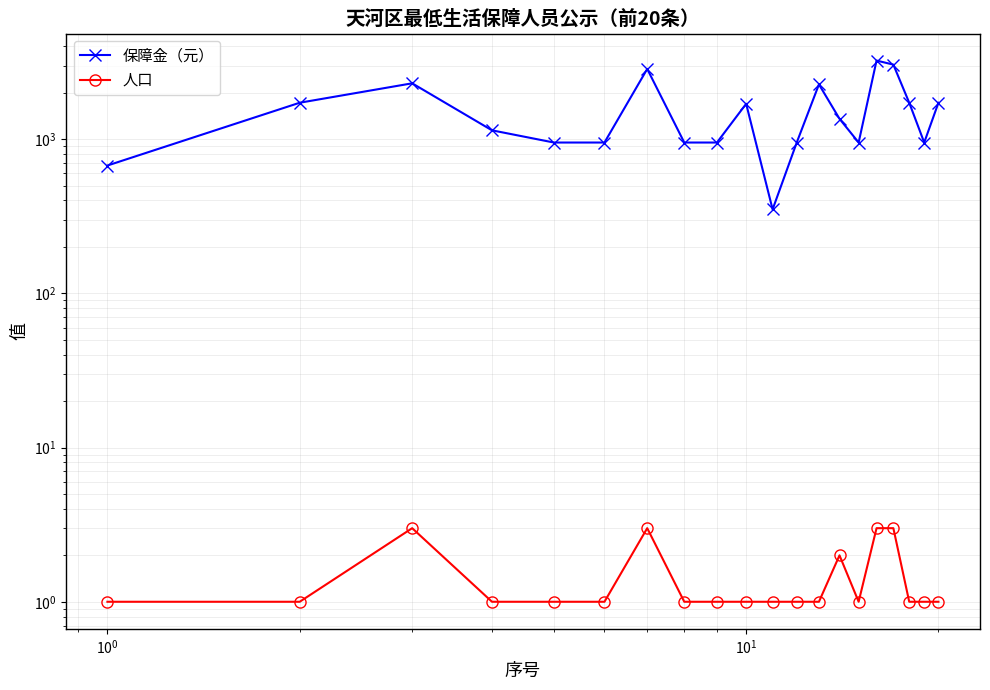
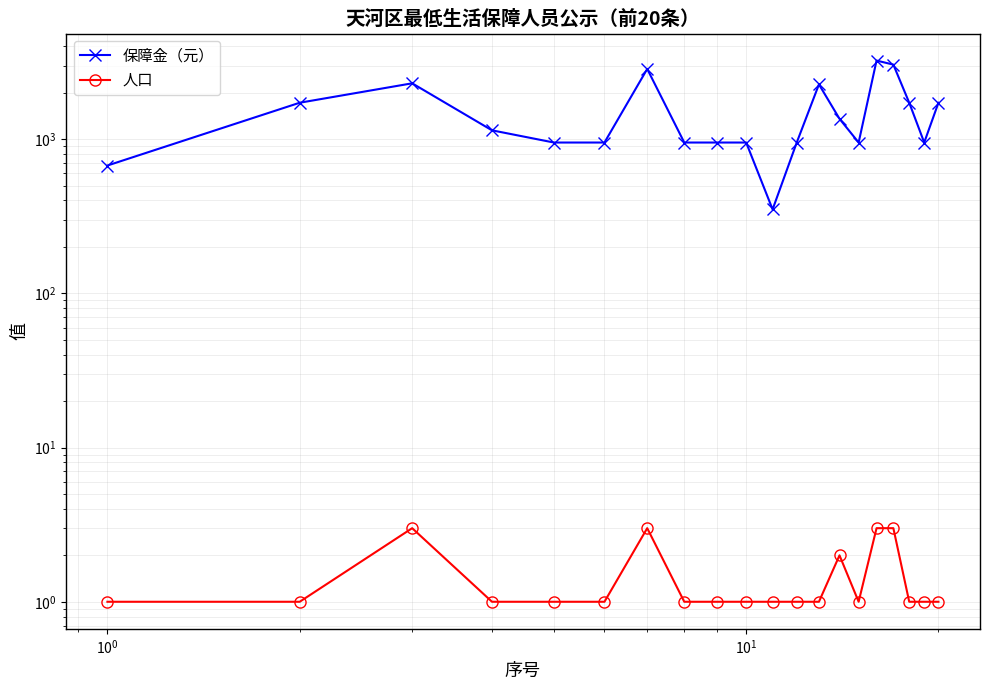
保障金（元）, 10^1: 1700 -> 1000
